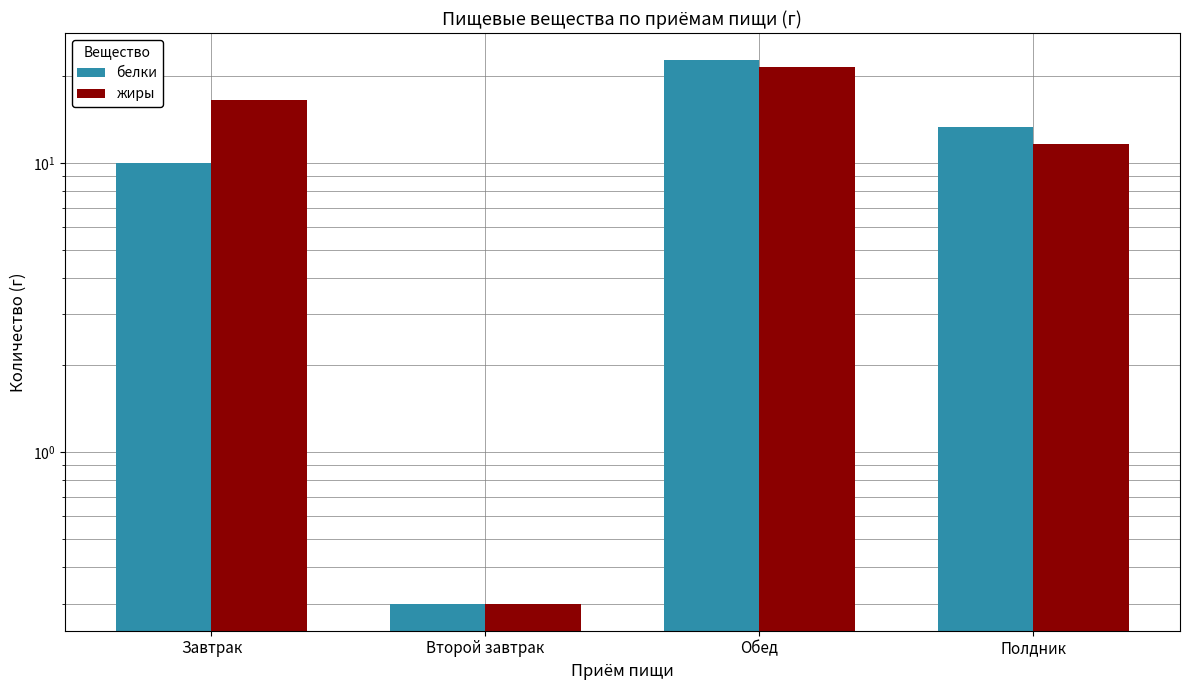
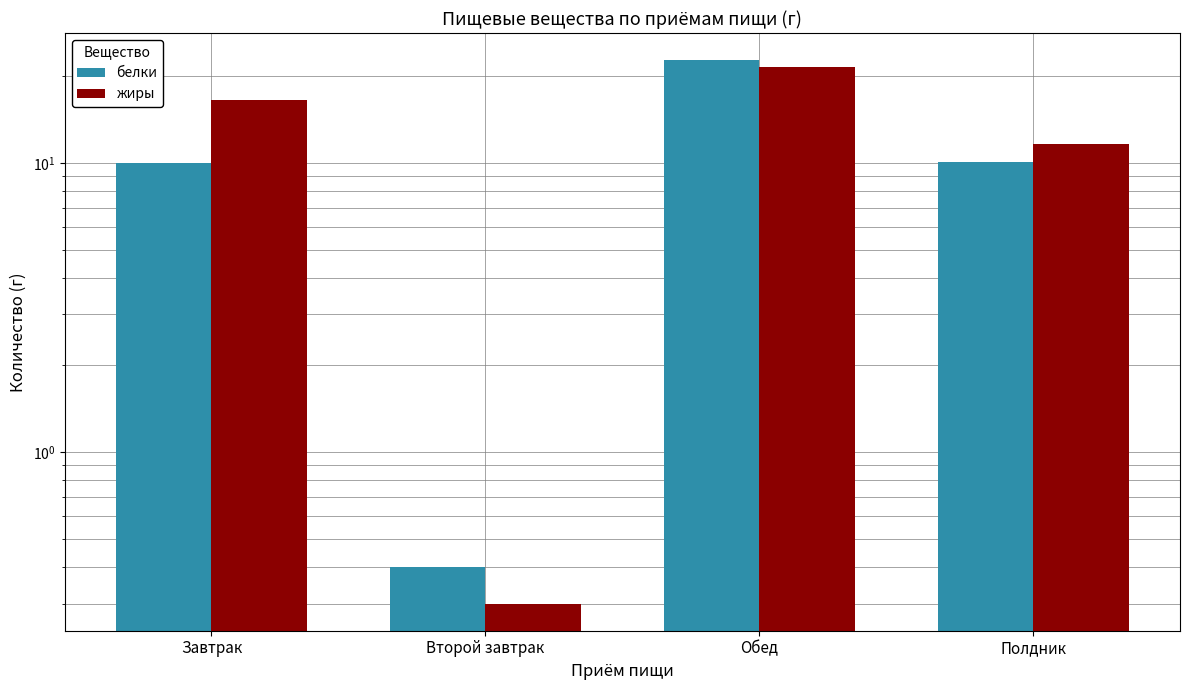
белки, Второй завтрак: 0.3 -> 0.4
белки, Полдник: 13 -> 10.1
